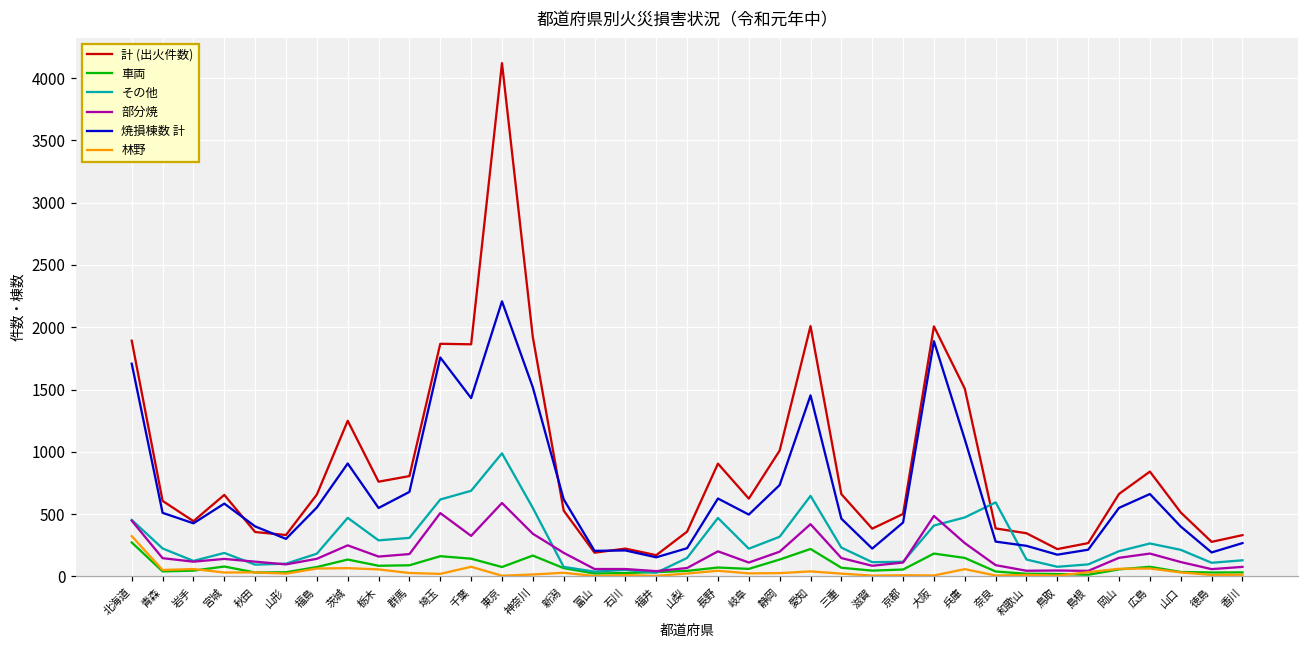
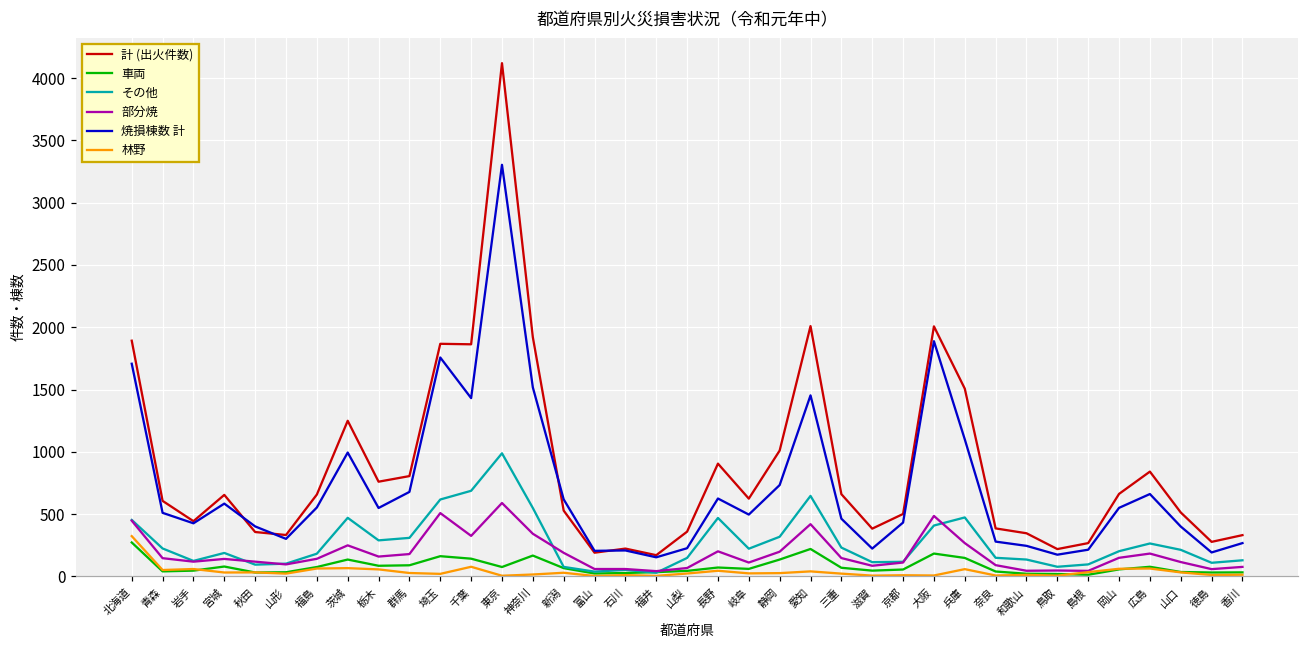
焼損棟数 計, 茨城: 910 -> 990
焼損棟数 計, 東京: 2210 -> 3300
その他, 奈良: 590 -> 150
